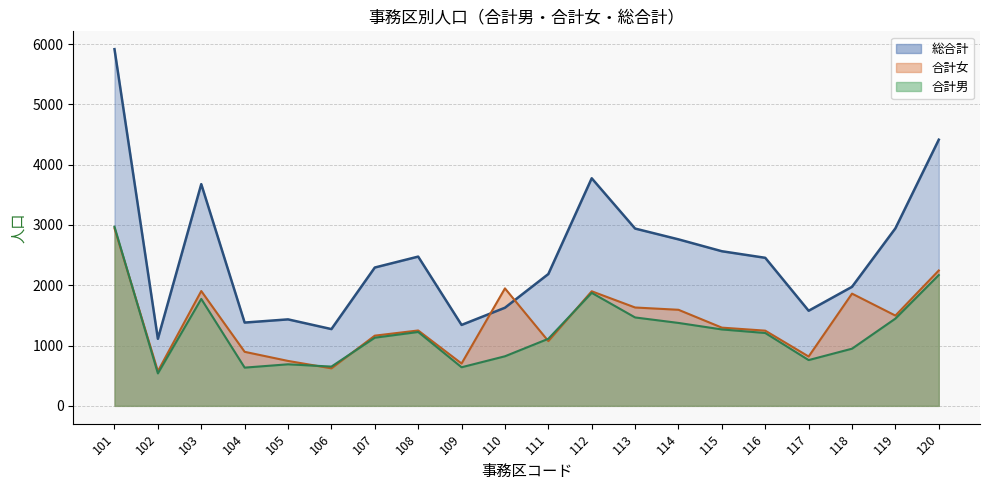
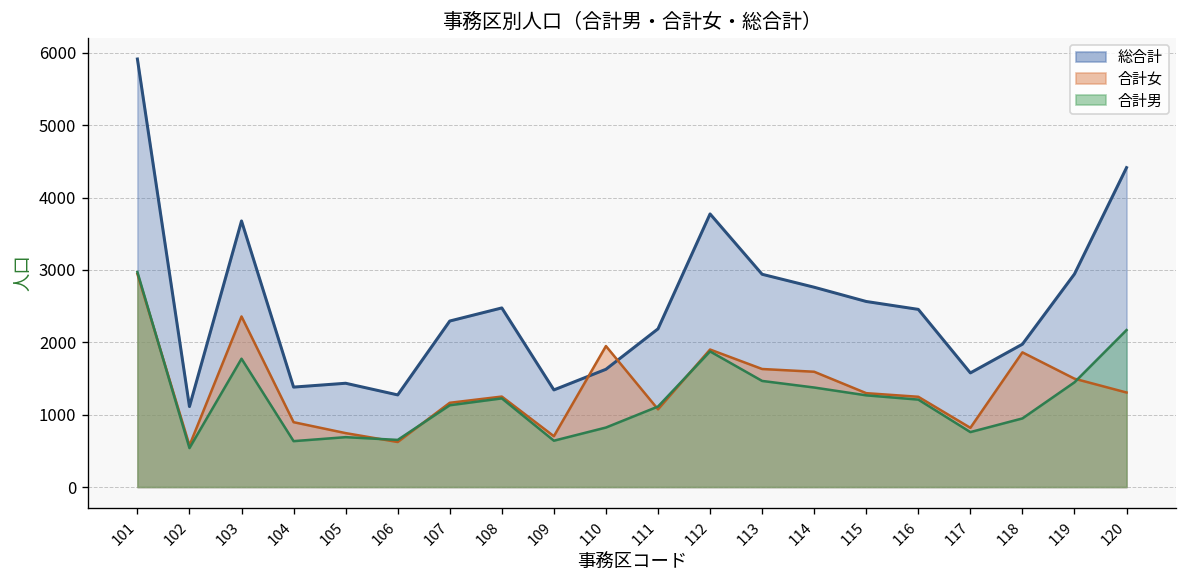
合計女, 103: 1900 -> 2400
合計女, 120: 2200 -> 1300
